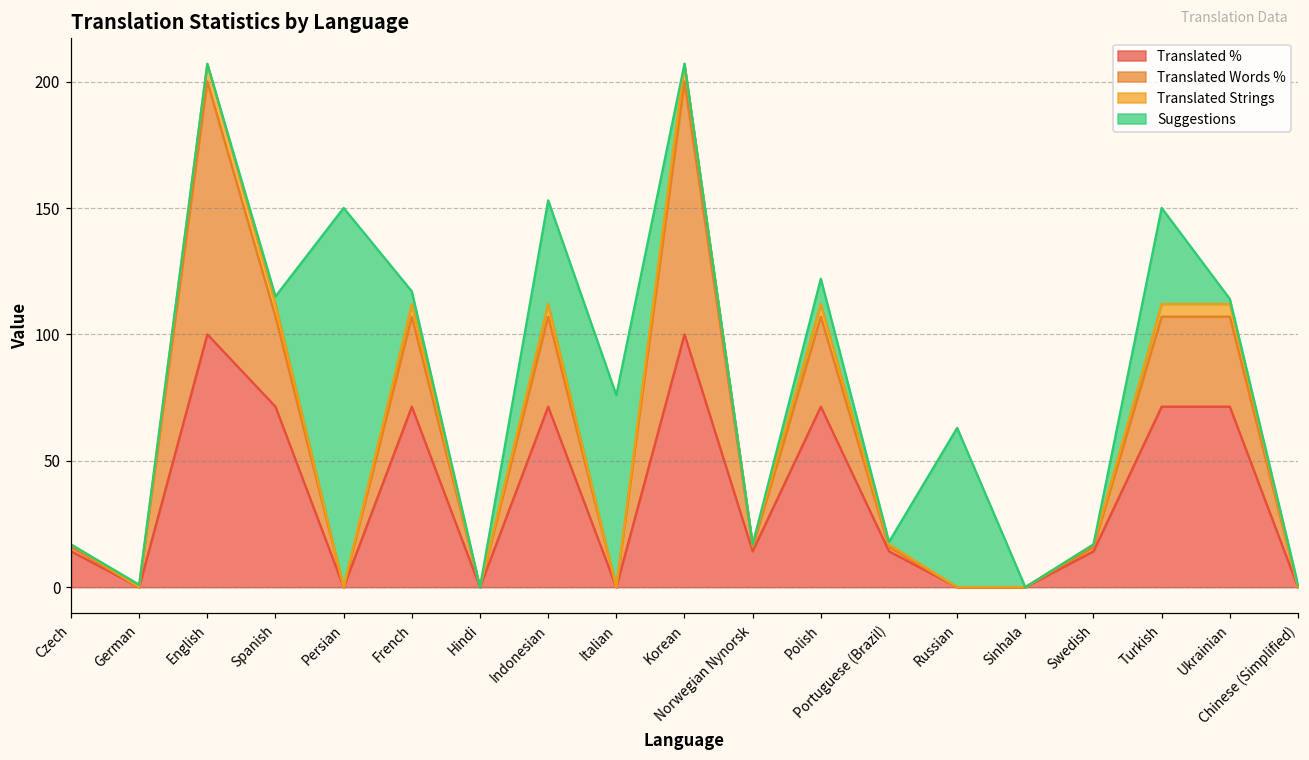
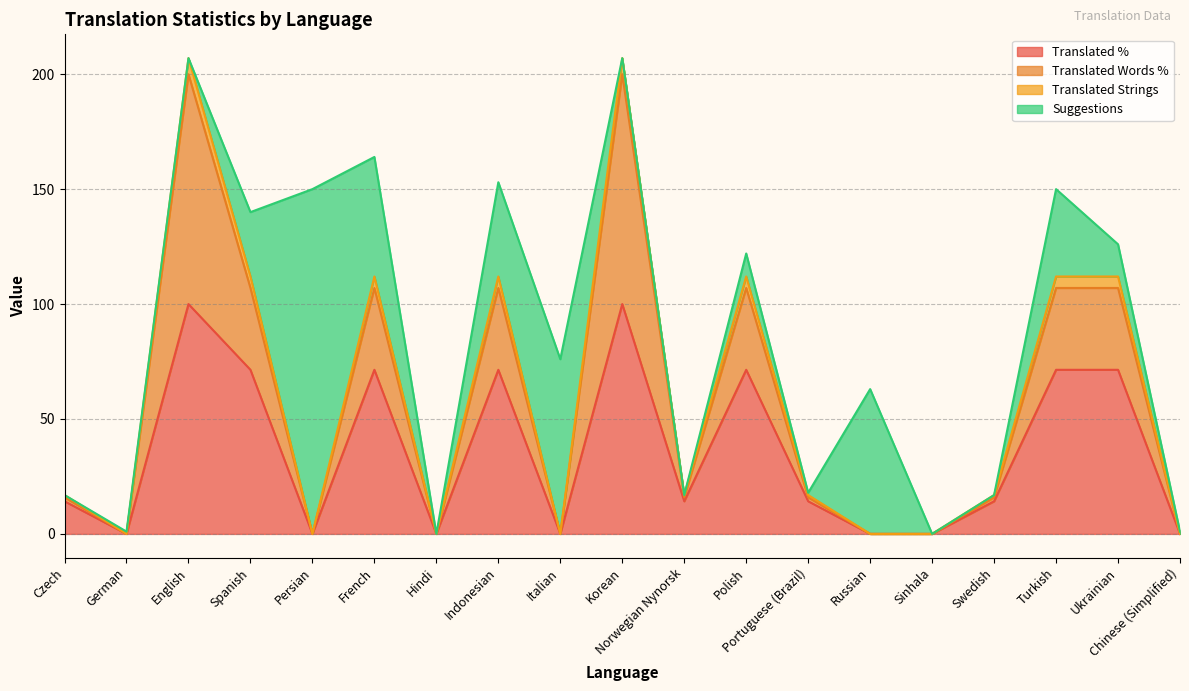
Suggestions, Spanish: 3 -> 28
Suggestions, French: 5 -> 52
Suggestions, Ukrainian: 2 -> 14
